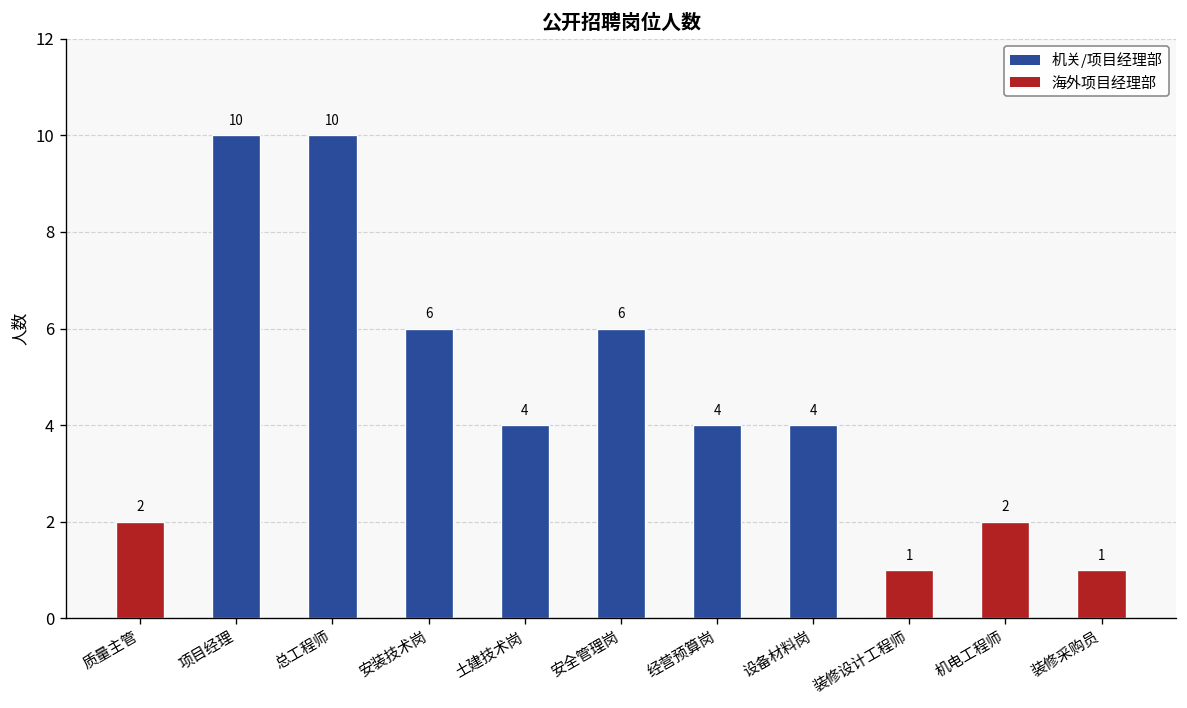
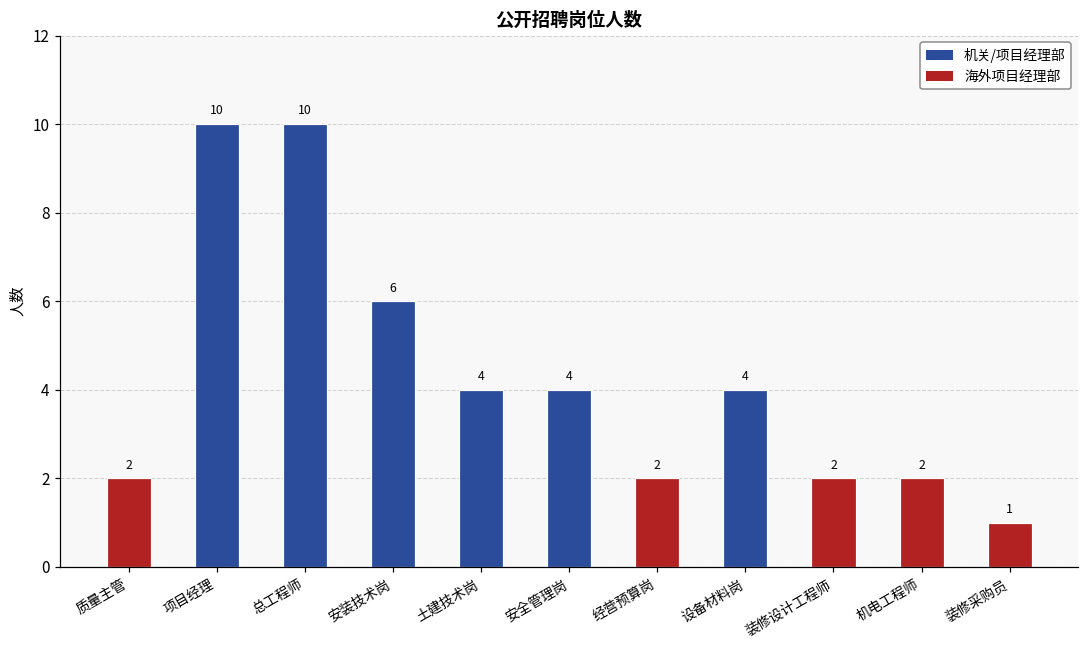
安全管理岗: 6 -> 4
经营预算岗: 4 -> 2
装修设计工程师: 1 -> 2
